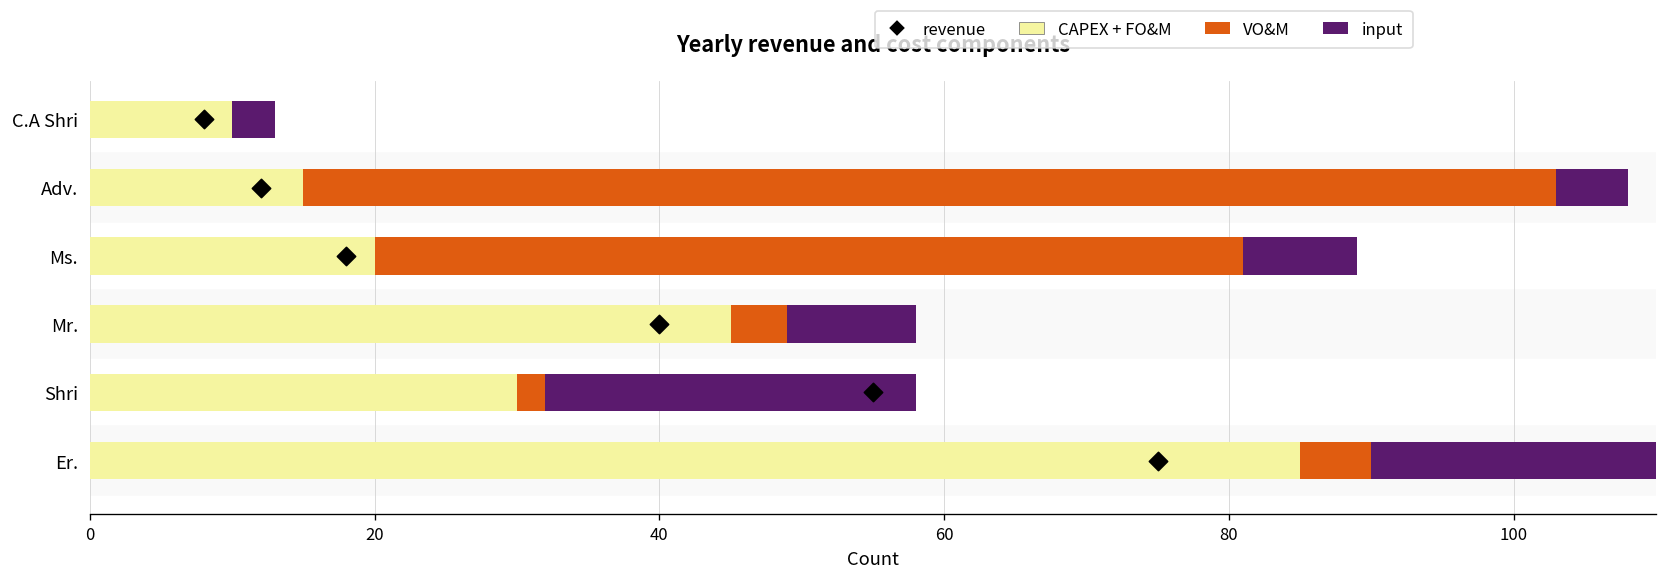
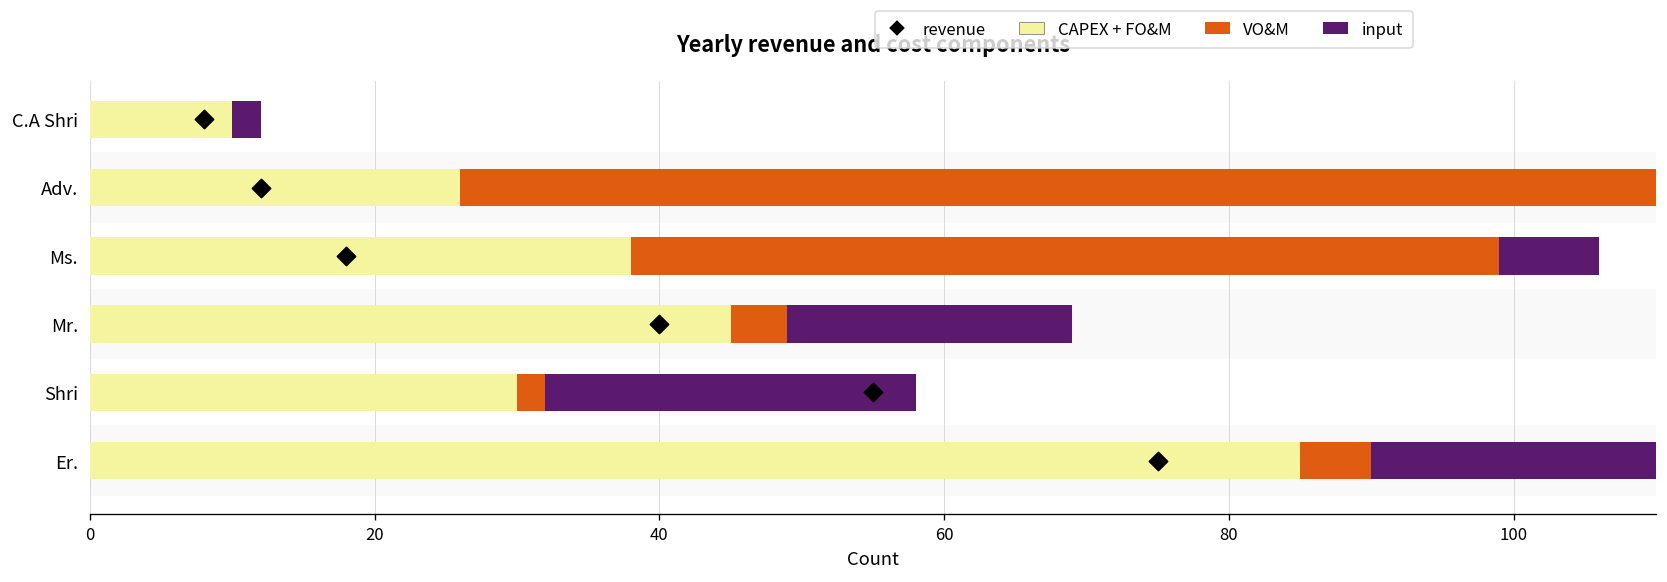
input, C.A Shri: 3 -> 2
CAPEX + FO&M, Adv.: 15 -> 26
CAPEX + FO&M, Ms.: 20 -> 38
input, Ms.: 8 -> 7
input, Mr.: 9 -> 20
